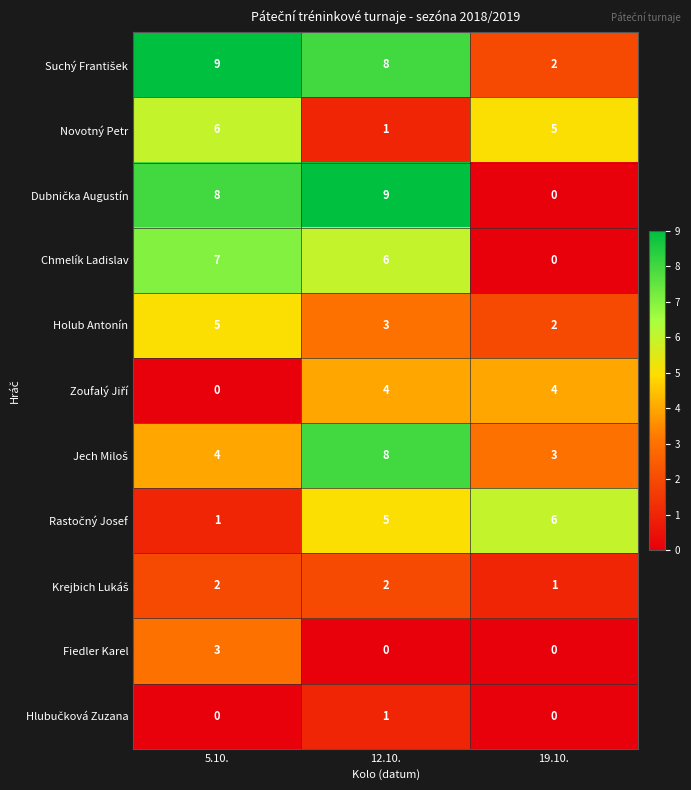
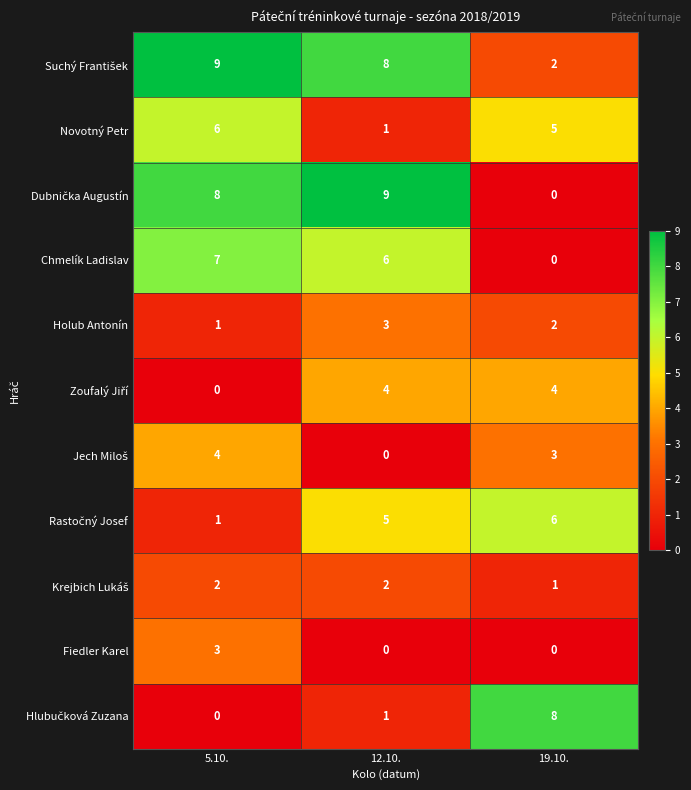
Holub Antonín, 5.10.: 5 -> 1
Jech Miloš, 12.10.: 8 -> 0
Hlubučková Zuzana, 19.10.: 0 -> 8
